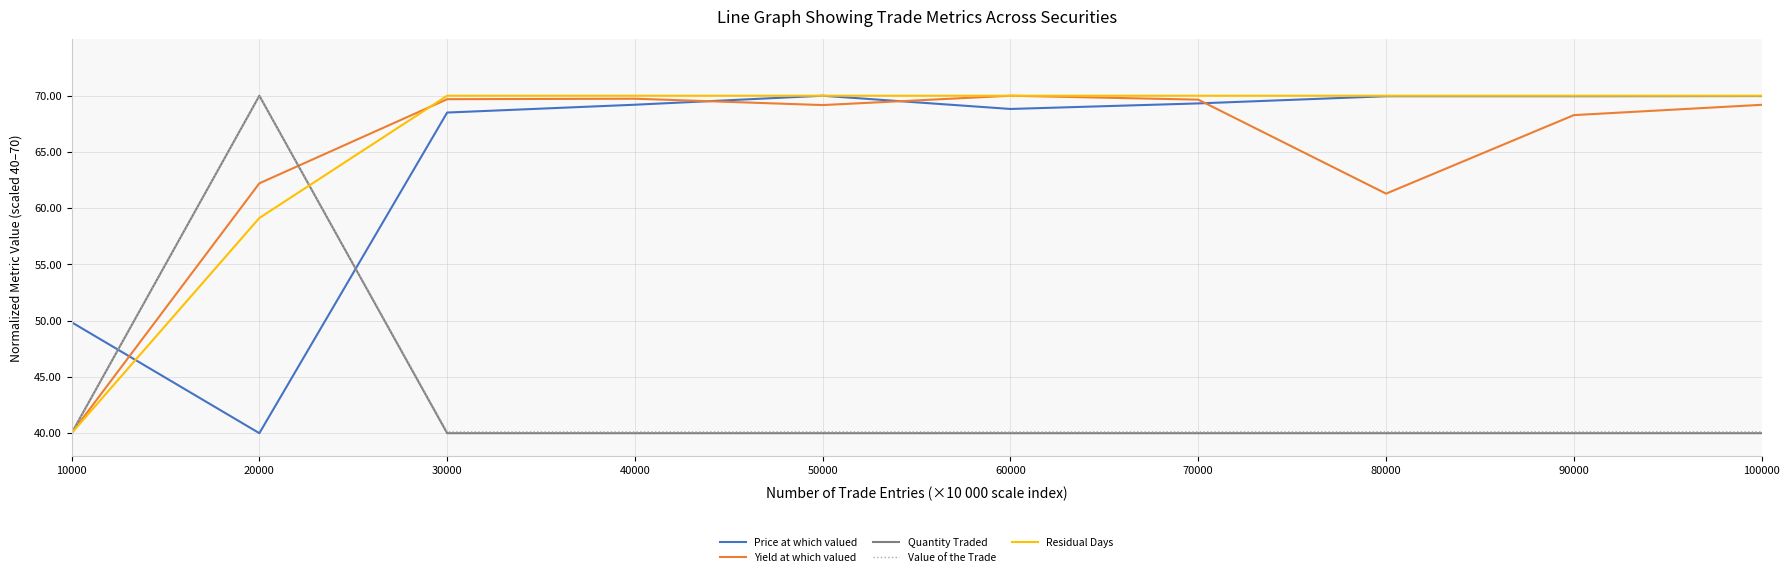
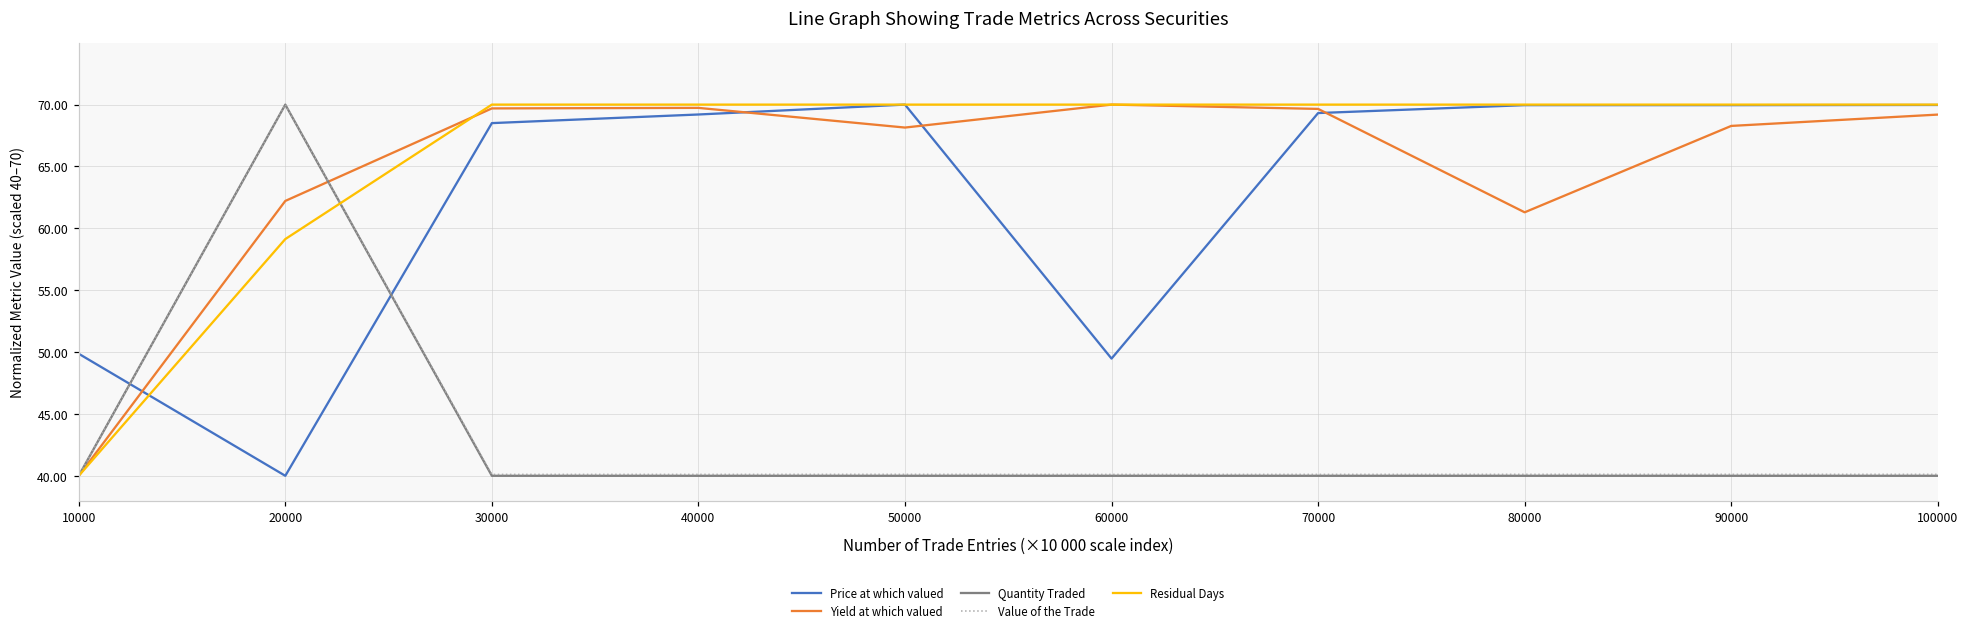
Yield at which valued, 50000: 69.2 -> 68.1
Price at which valued, 60000: 68.8 -> 49.5
